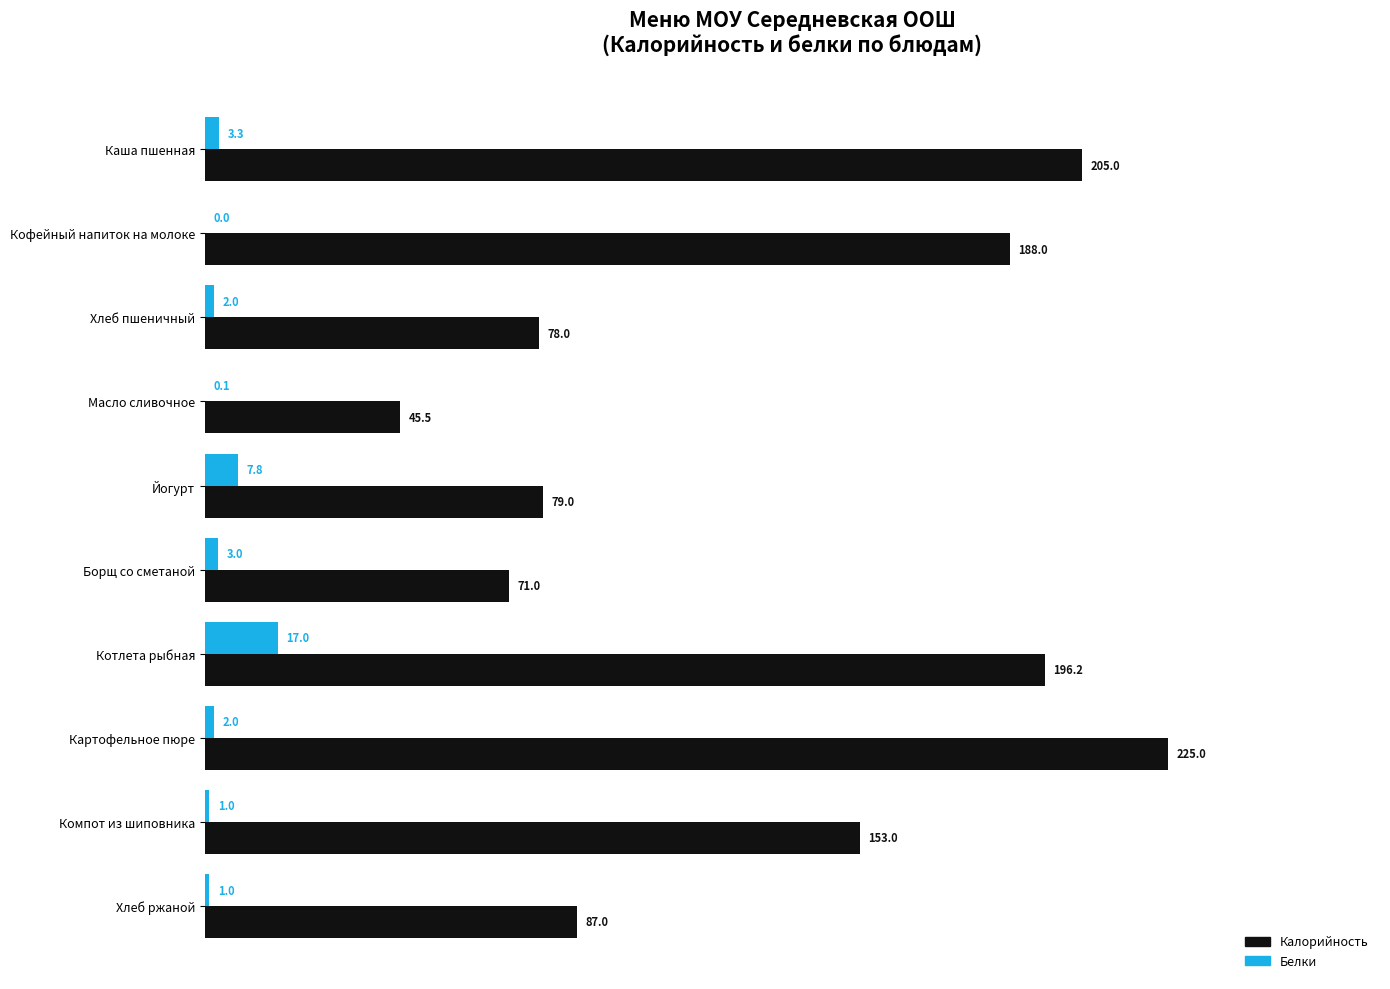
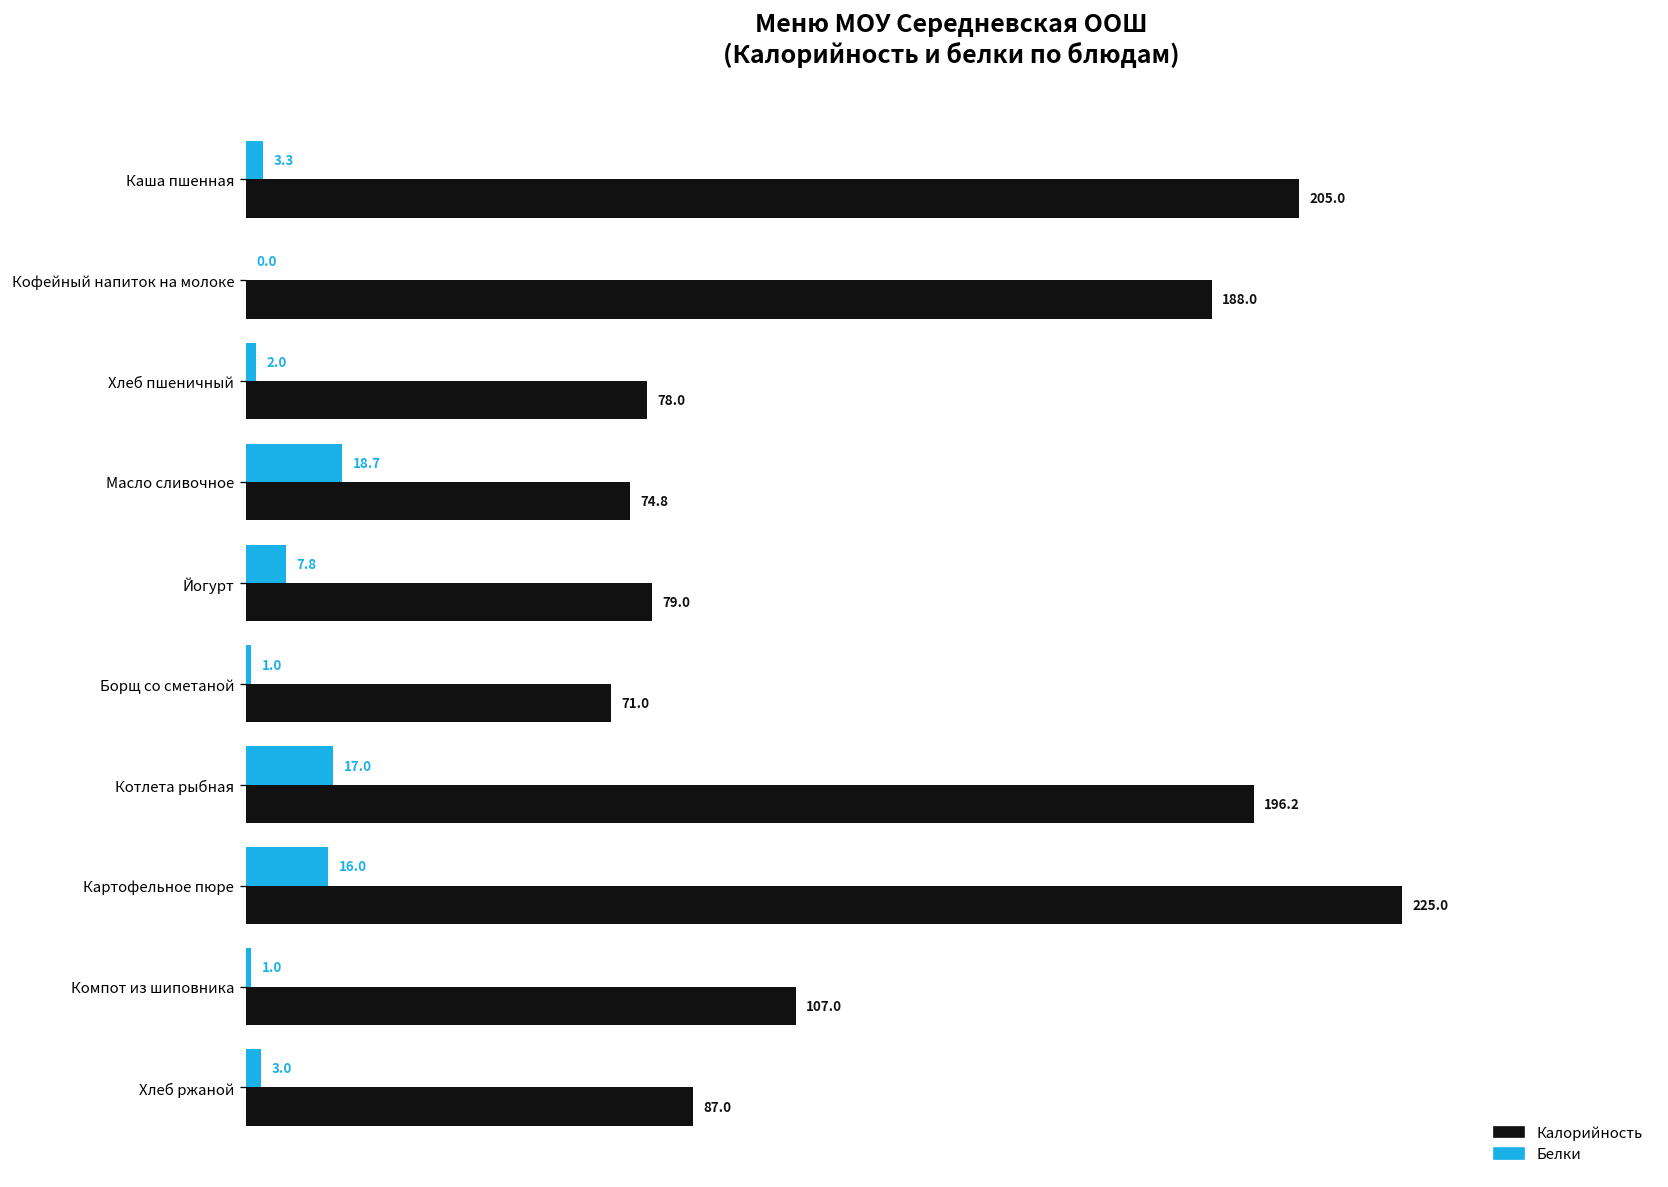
Белки, Масло сливочное: 0.1 -> 18.7
Калорийность, Масло сливочное: 45.5 -> 74.8
Белки, Борщ со сметаной: 3.0 -> 1.0
Белки, Картофельное пюре: 2.0 -> 16.0
Калорийность, Компот из шиповника: 153.0 -> 107.0
Белки, Хлеб ржаной: 1.0 -> 3.0
